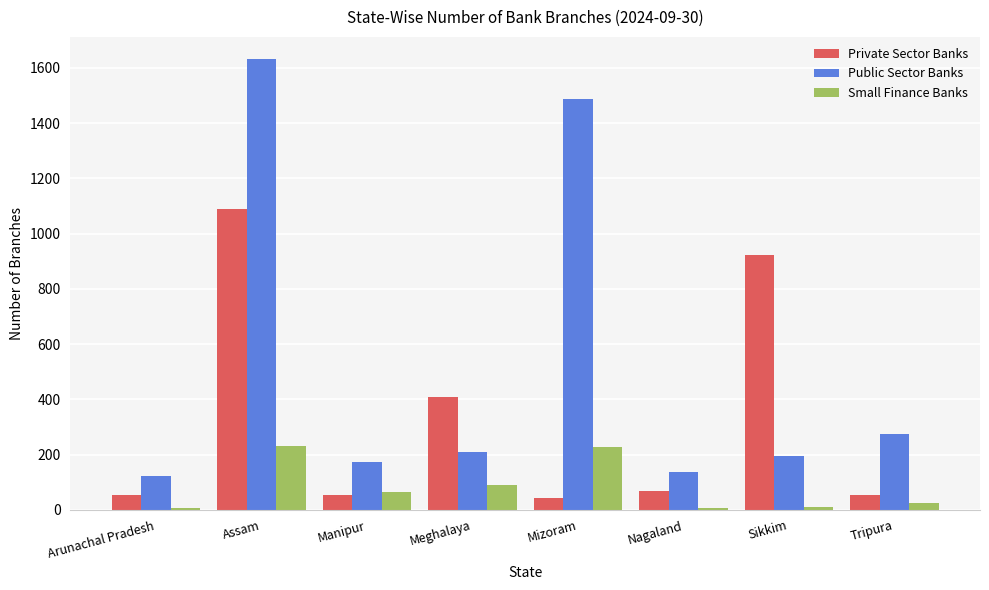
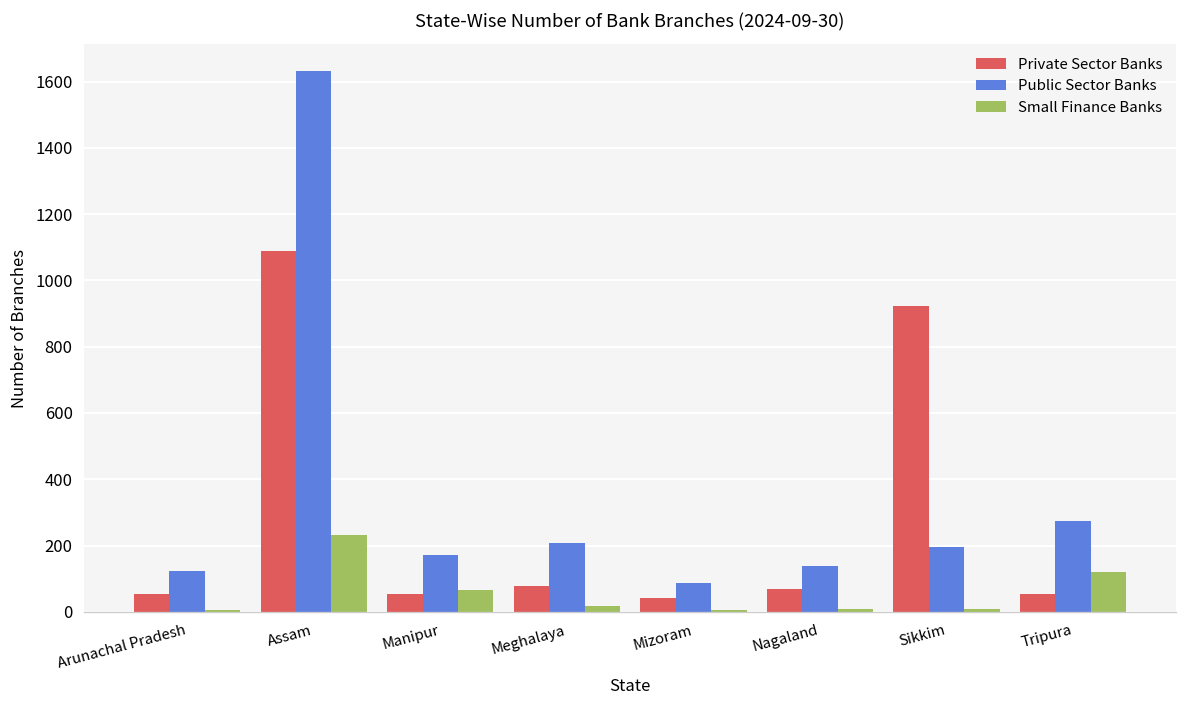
Private Sector Banks, Meghalaya: 410 -> 80
Small Finance Banks, Meghalaya: 90 -> 20
Public Sector Banks, Mizoram: 1490 -> 90
Small Finance Banks, Mizoram: 230 -> 0
Small Finance Banks, Tripura: 20 -> 120
